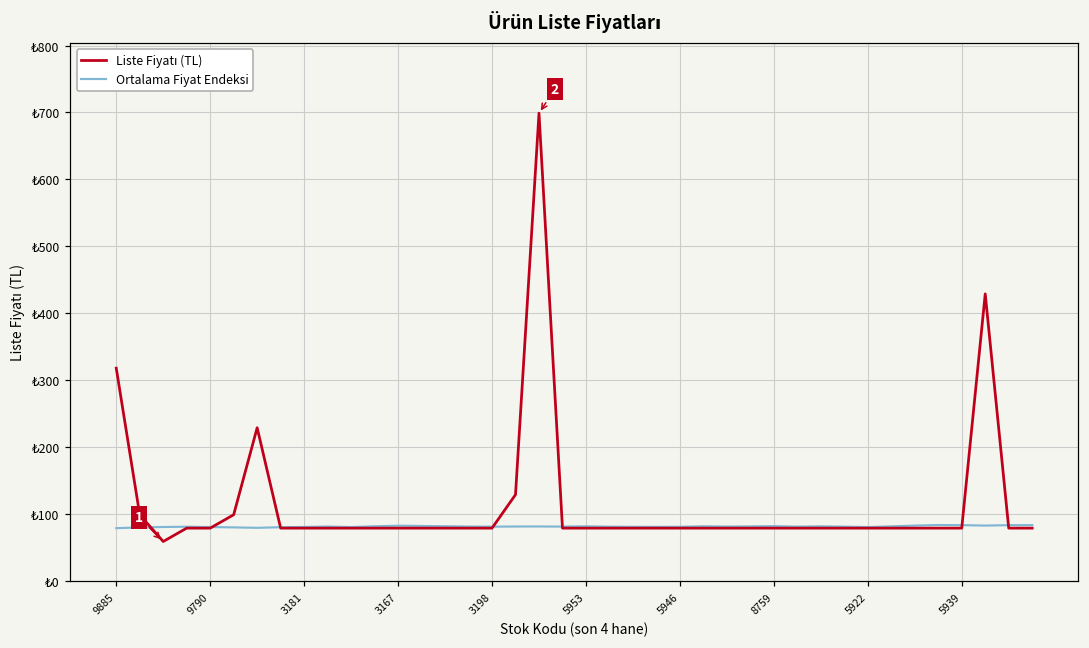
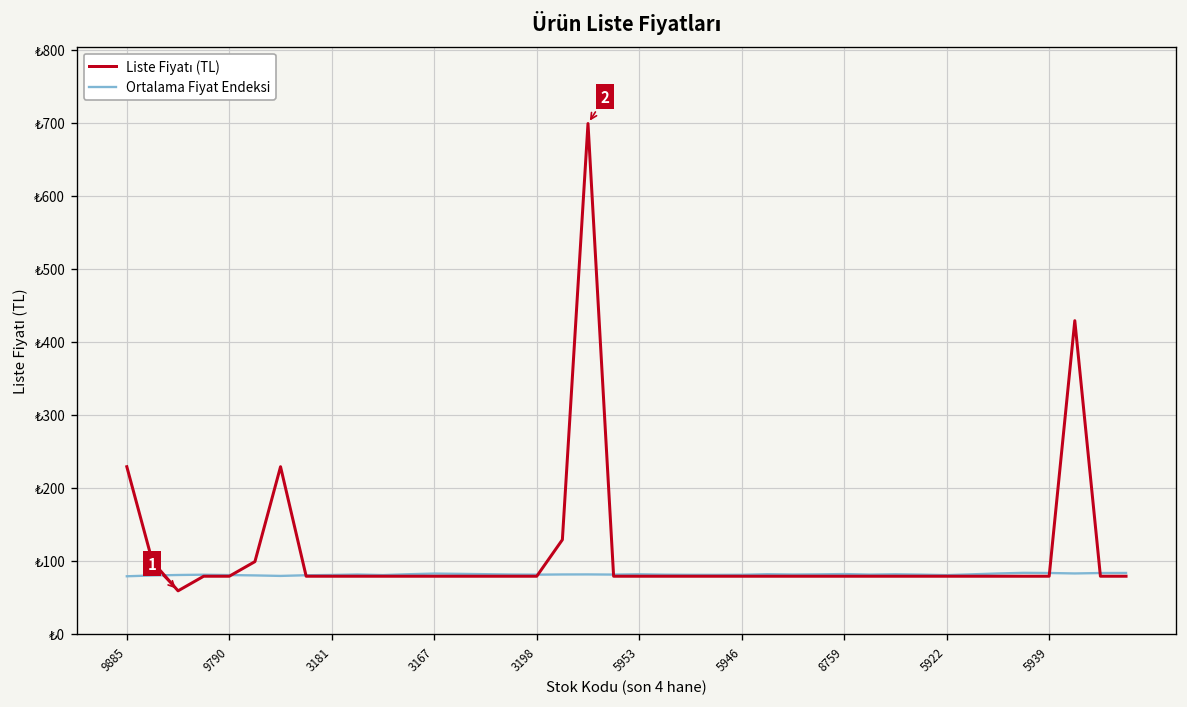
Liste Fiyatı (TL), 9885: ₺320 -> ₺230
